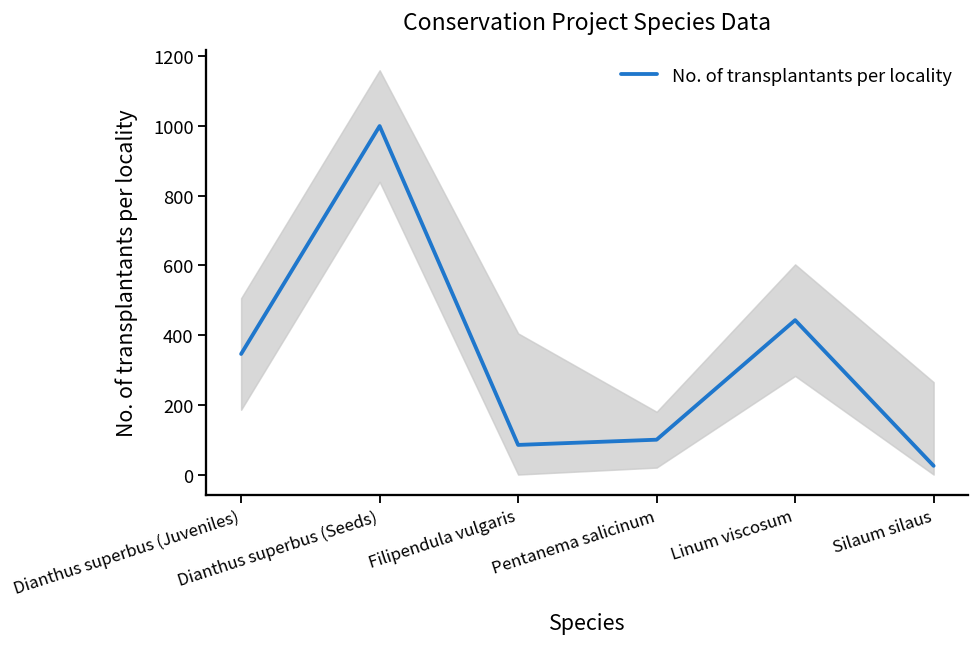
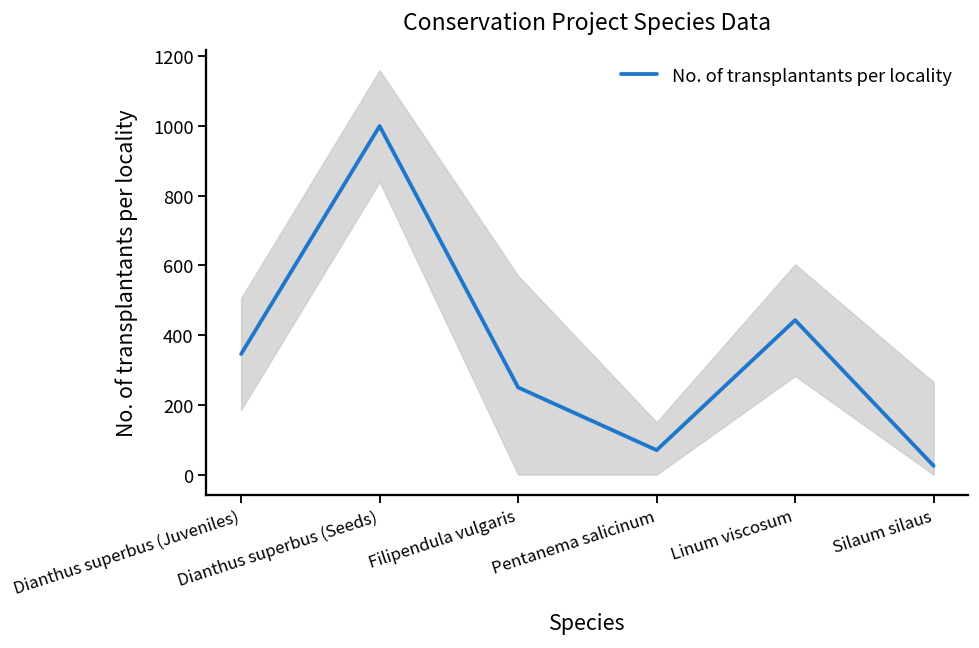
No. of transplantants per locality, Filipendula vulgaris: 90 -> 250
No. of transplantants per locality, Pentanema salicinum: 100 -> 70
